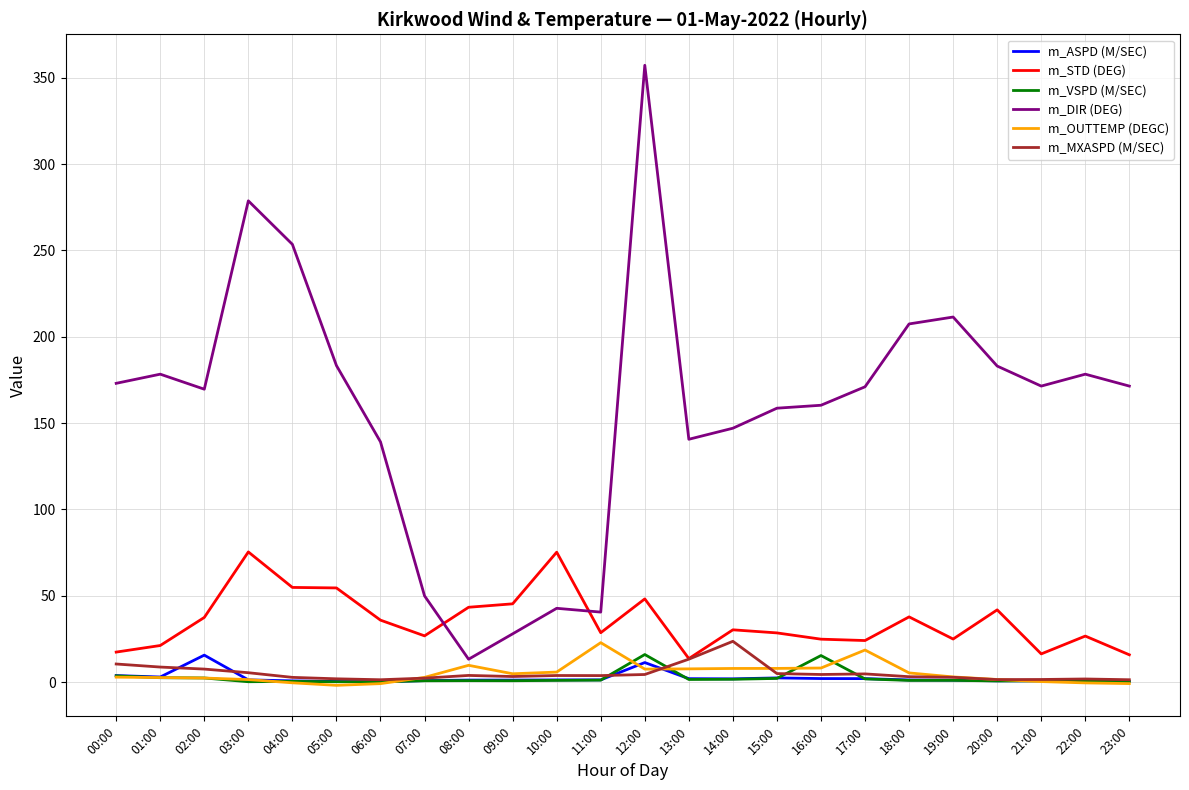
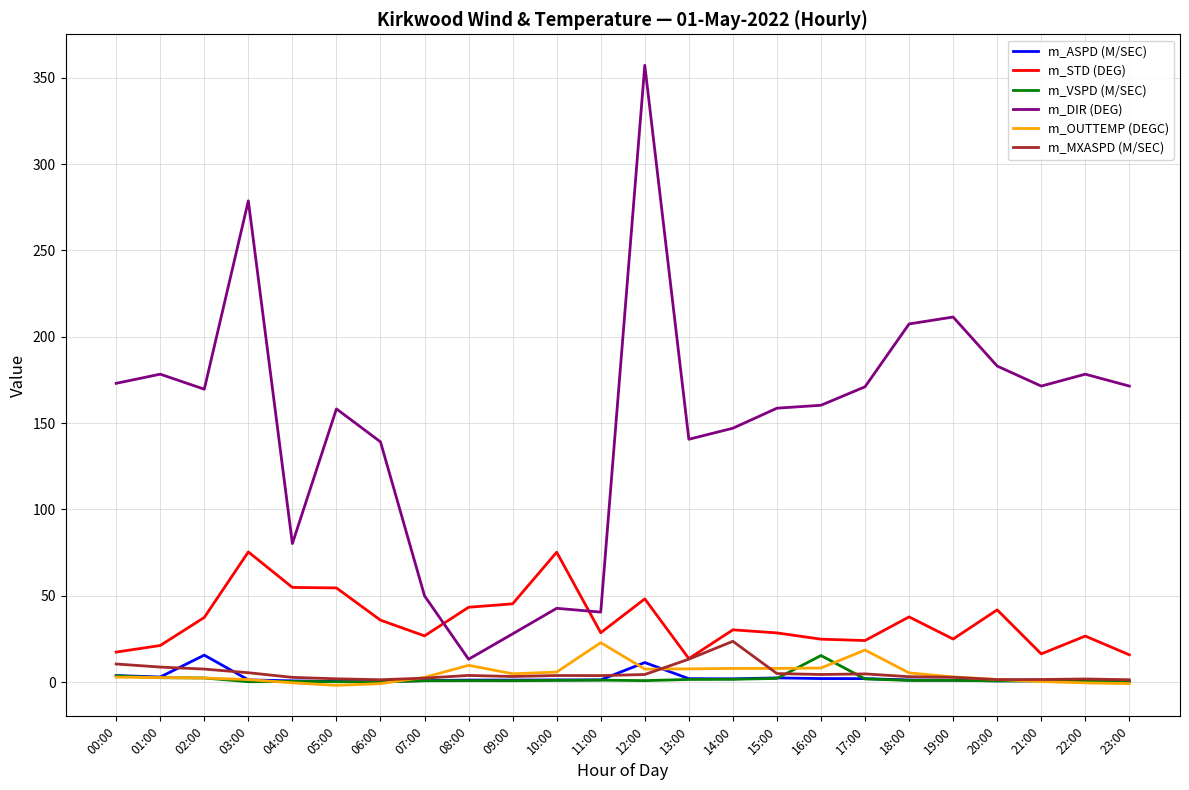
m_DIR (DEG), 04:00: 254 -> 80
m_DIR (DEG), 05:00: 183 -> 158
m_VSPD (M/SEC), 12:00: 16 -> 1
